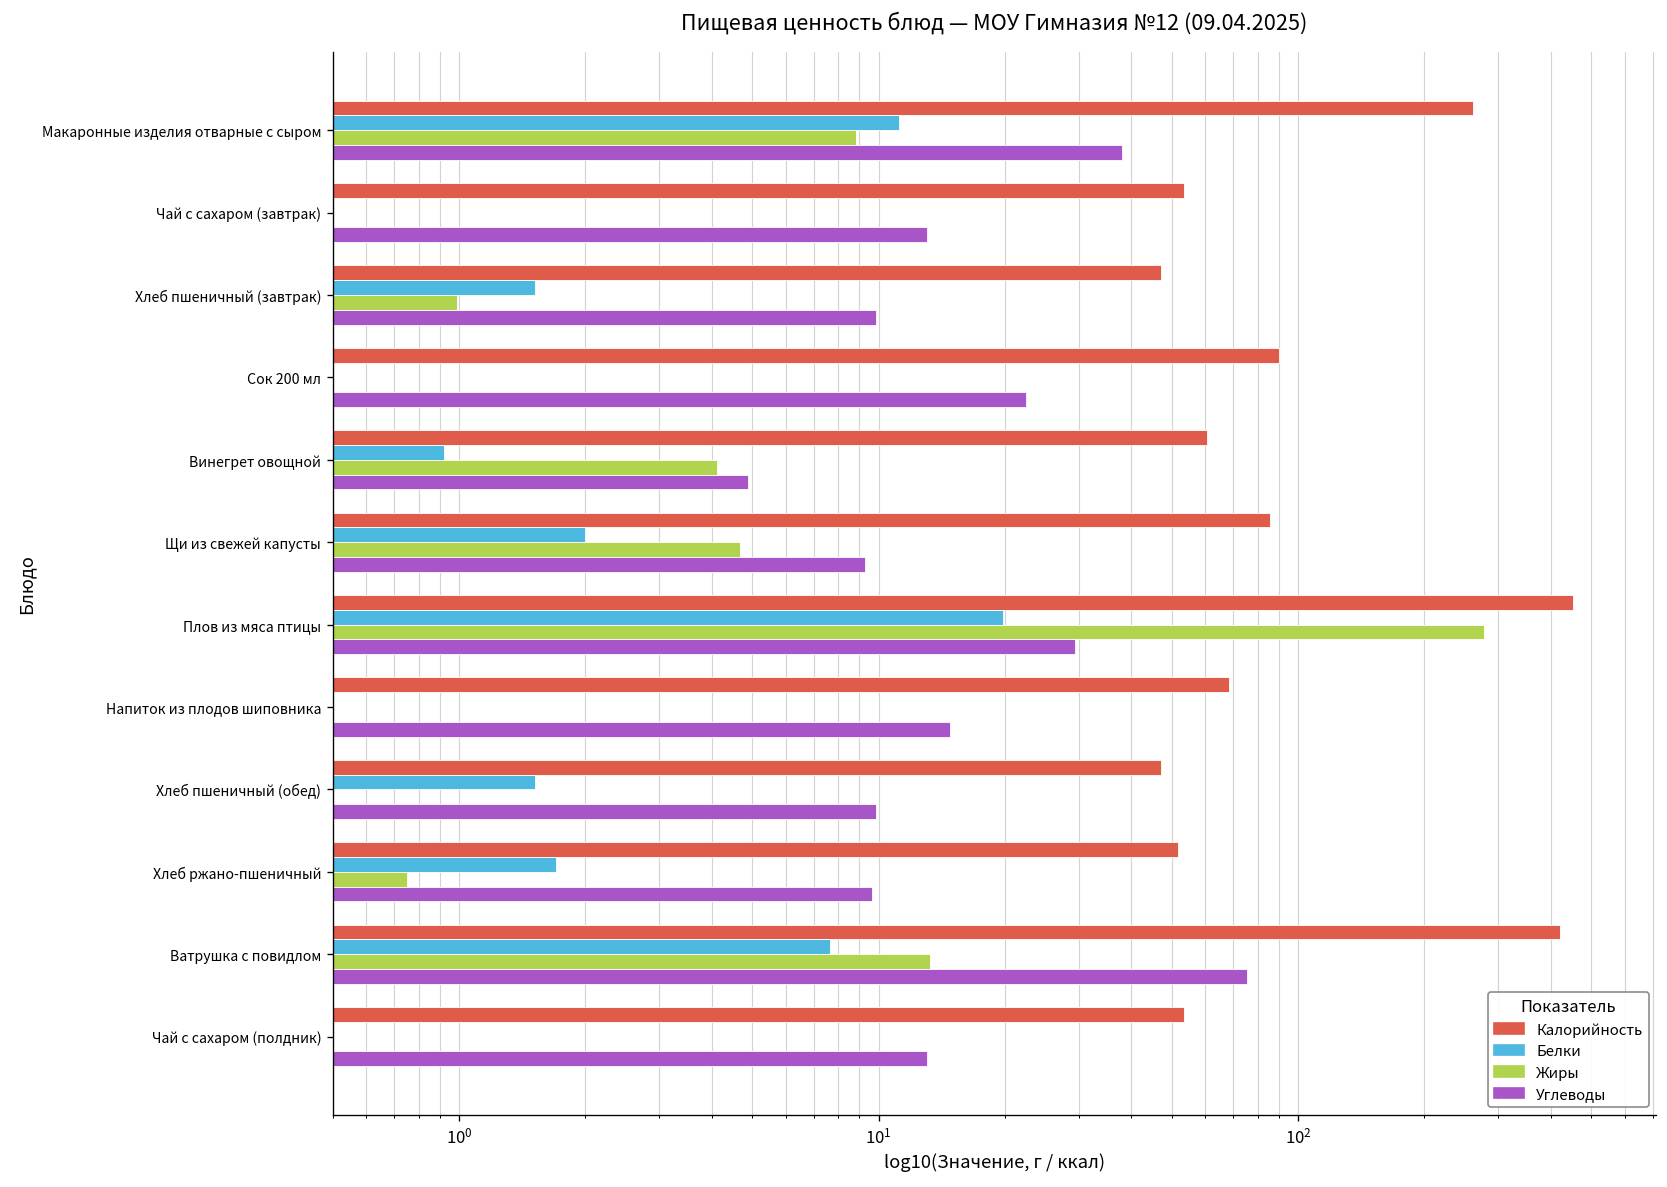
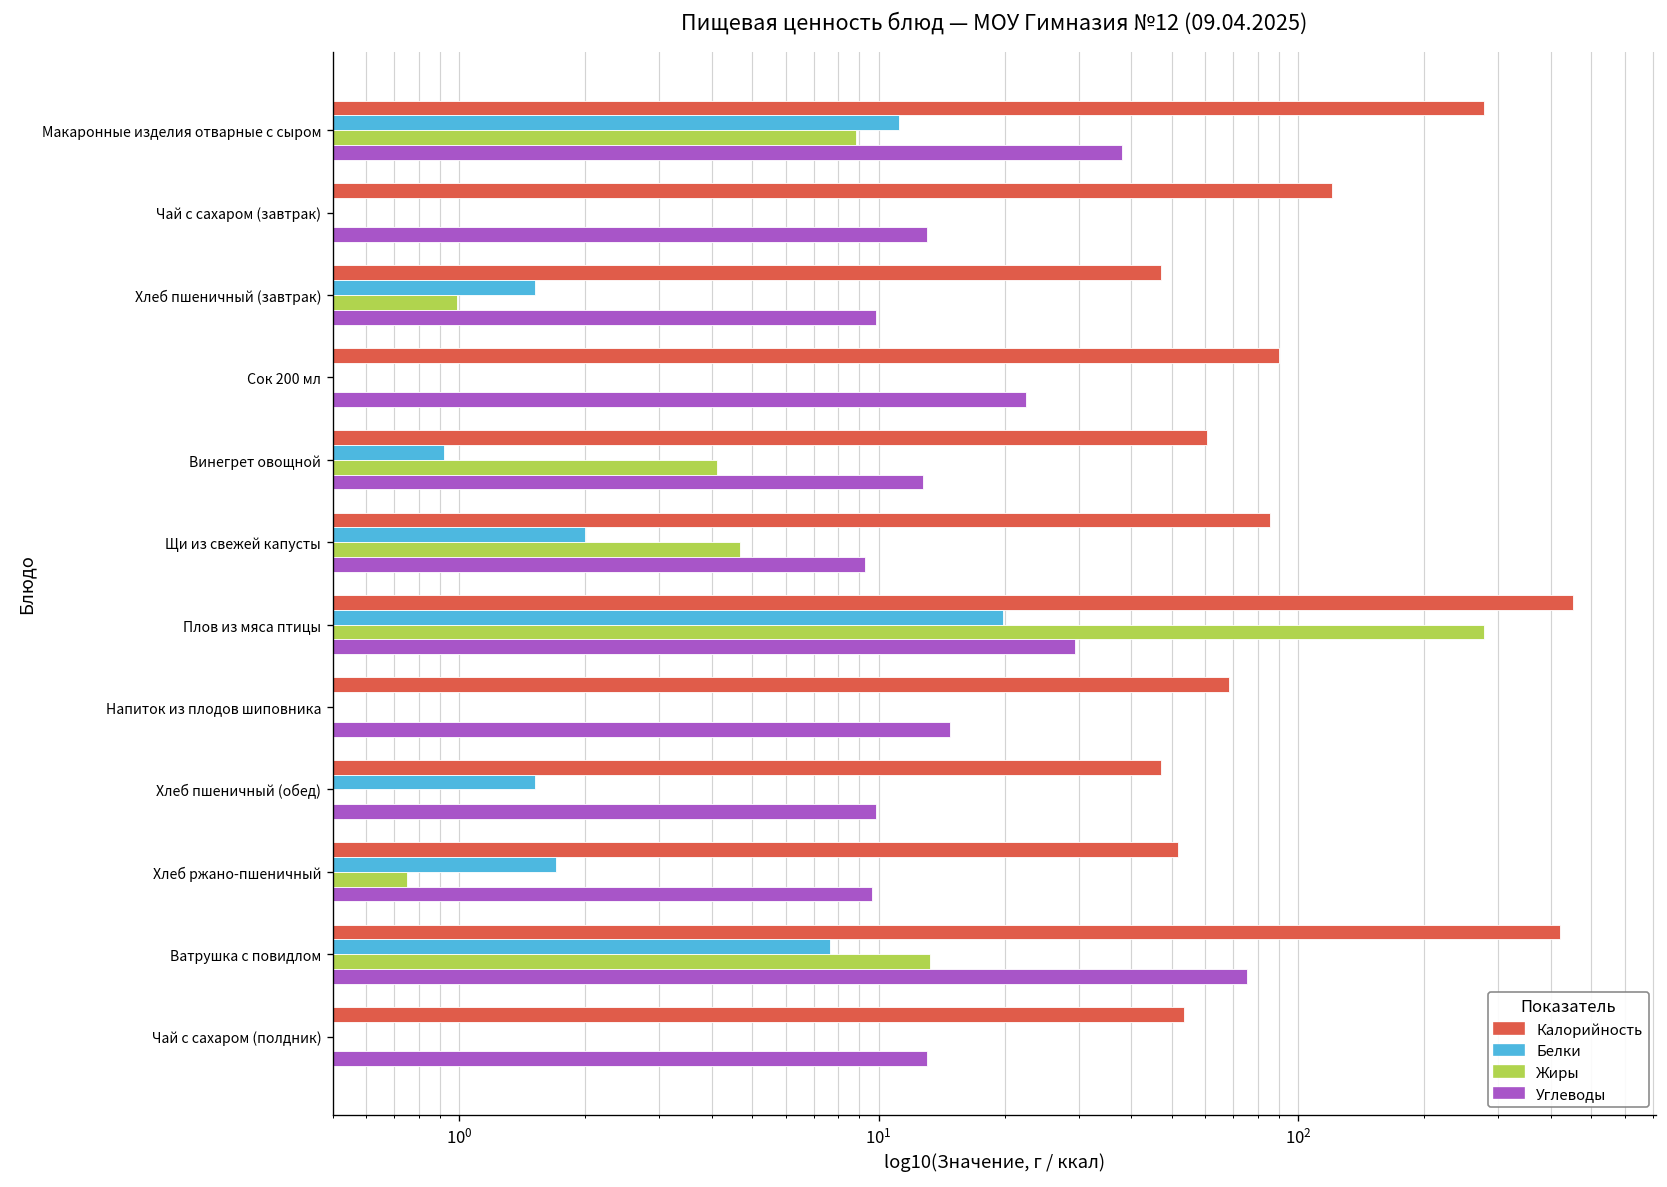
Калорийность, Макаронные изделия отварные с сыром: 260 -> 280
Калорийность, Чай с сахаром (завтрак): 53 -> 121
Углеводы, Винегрет овощной: 4.9 -> 12.8
